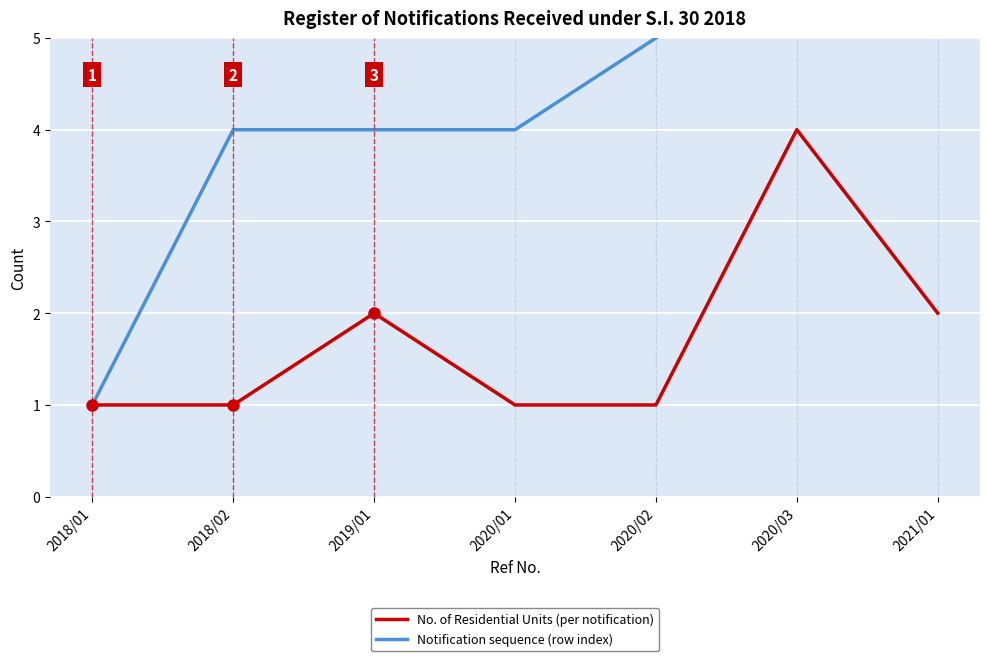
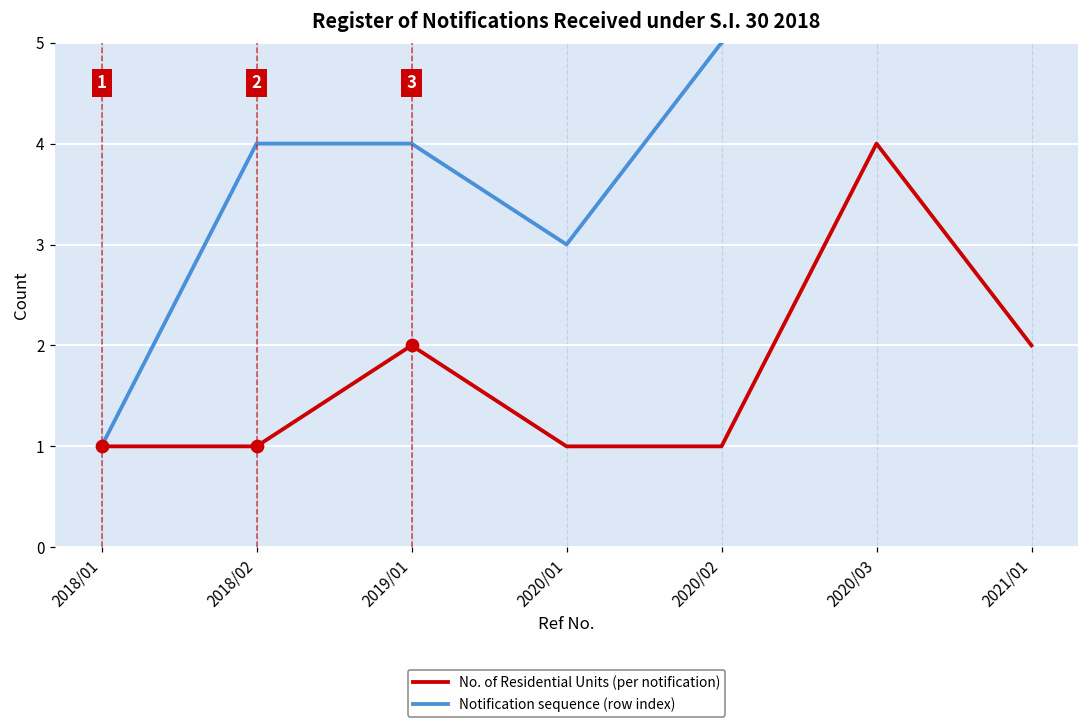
Notification sequence (row index), 2020/01: 4 -> 3
